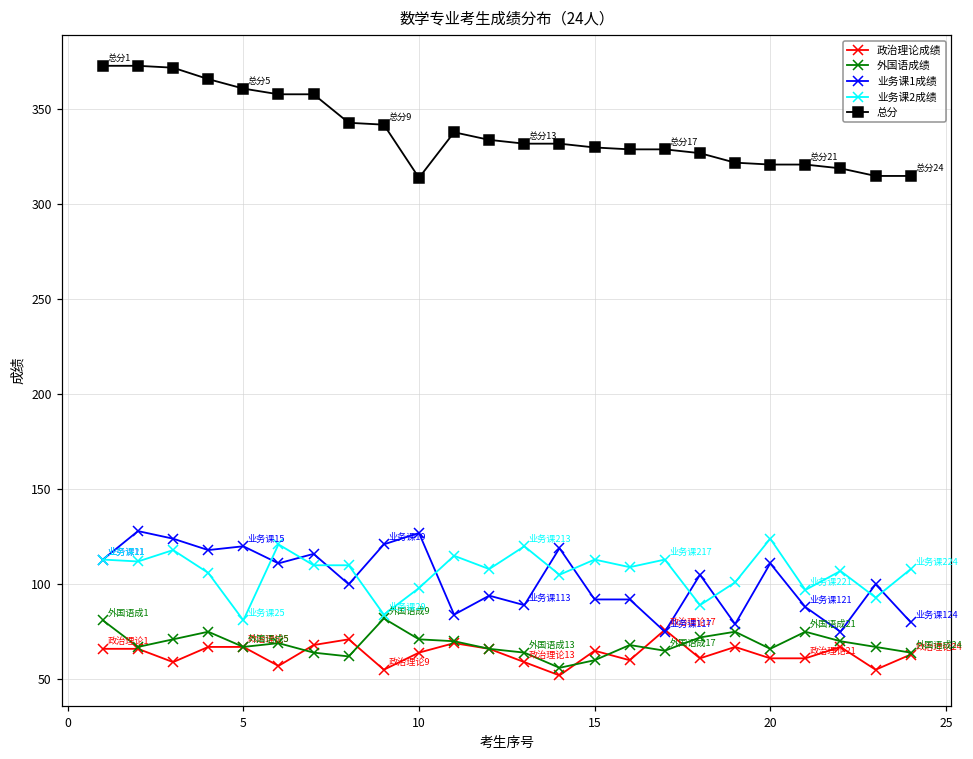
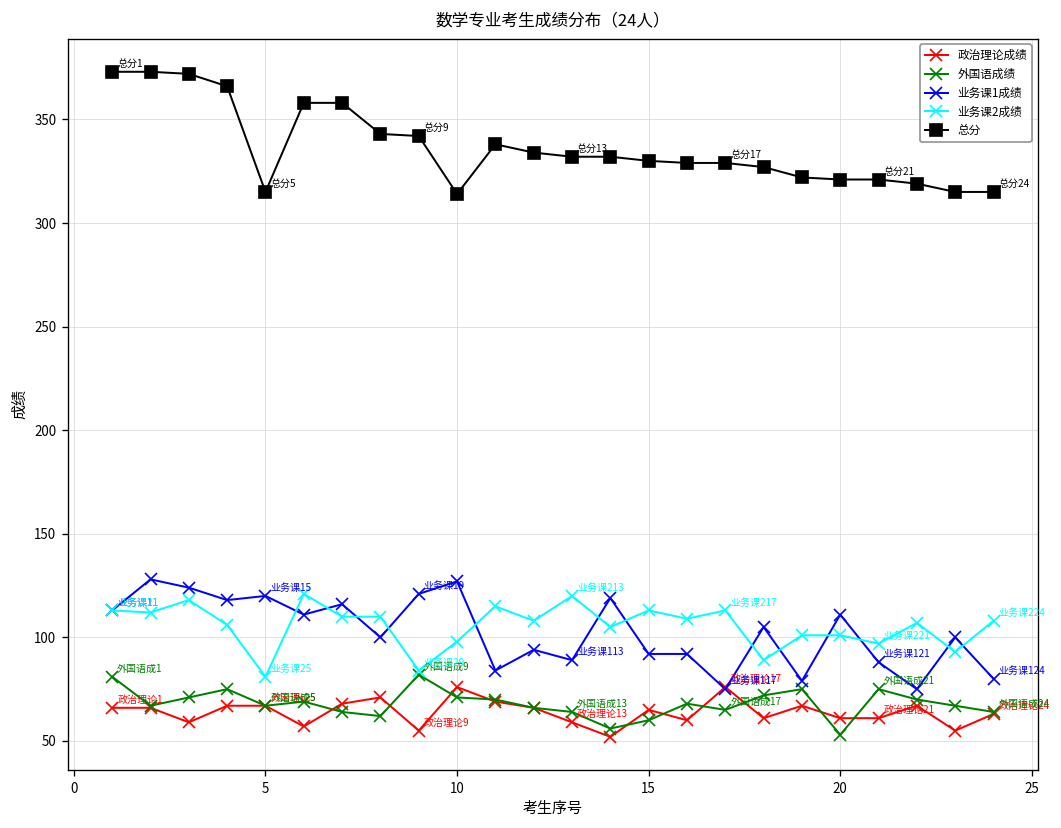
总分, 5: 361 -> 315
政治理论成绩, 10: 64 -> 76
外国语成绩, 20: 66 -> 53
业务课2成绩, 20: 124 -> 101
